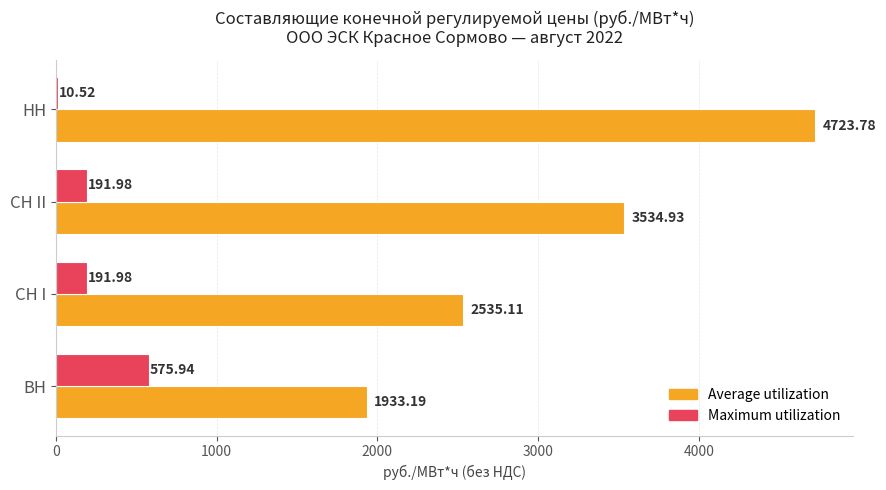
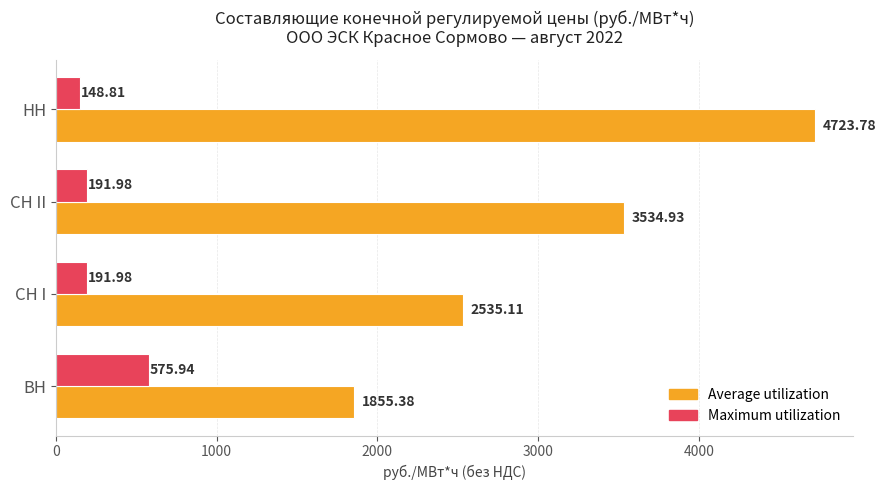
Maximum utilization, НН: 10.52 -> 148.81
Average utilization, ВН: 1933.19 -> 1855.38
